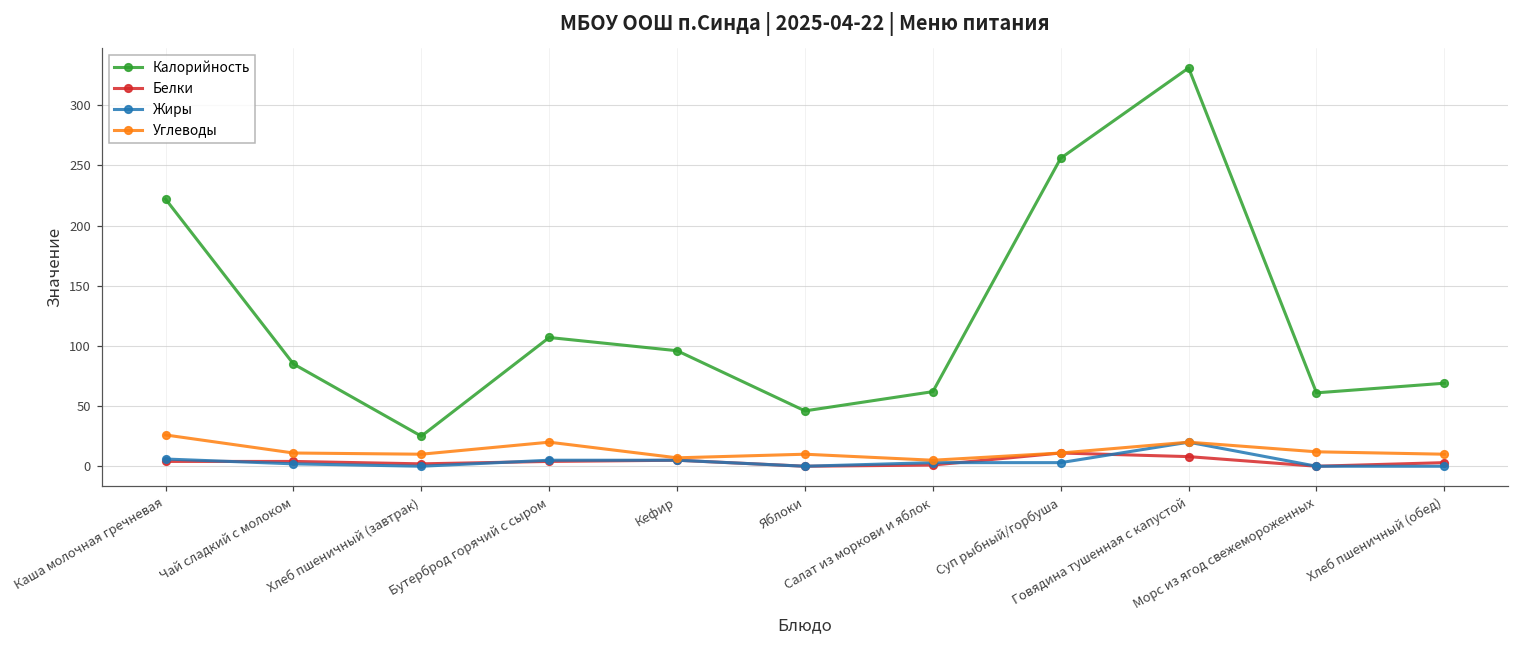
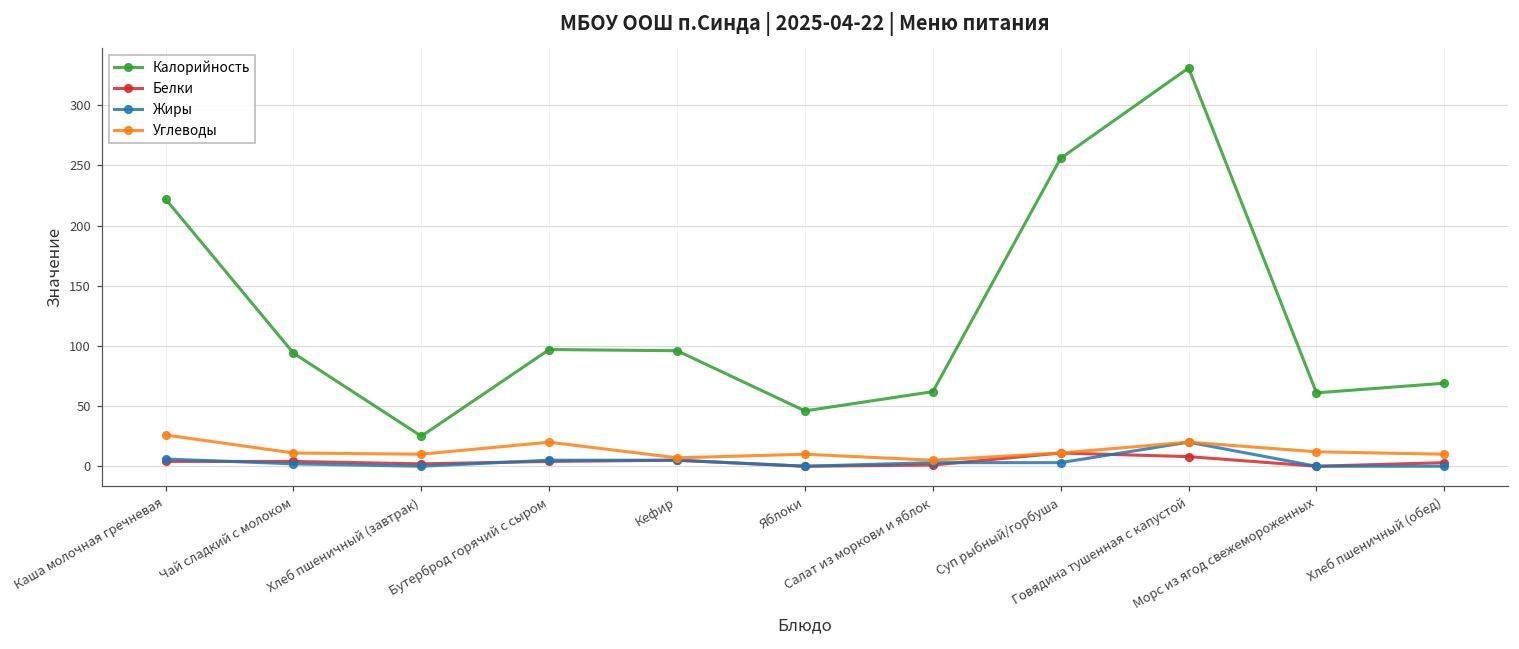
Калорийность, Чай сладкий с молоком: 85 -> 94
Калорийность, Бутерброд горячий с сыром: 107 -> 97
